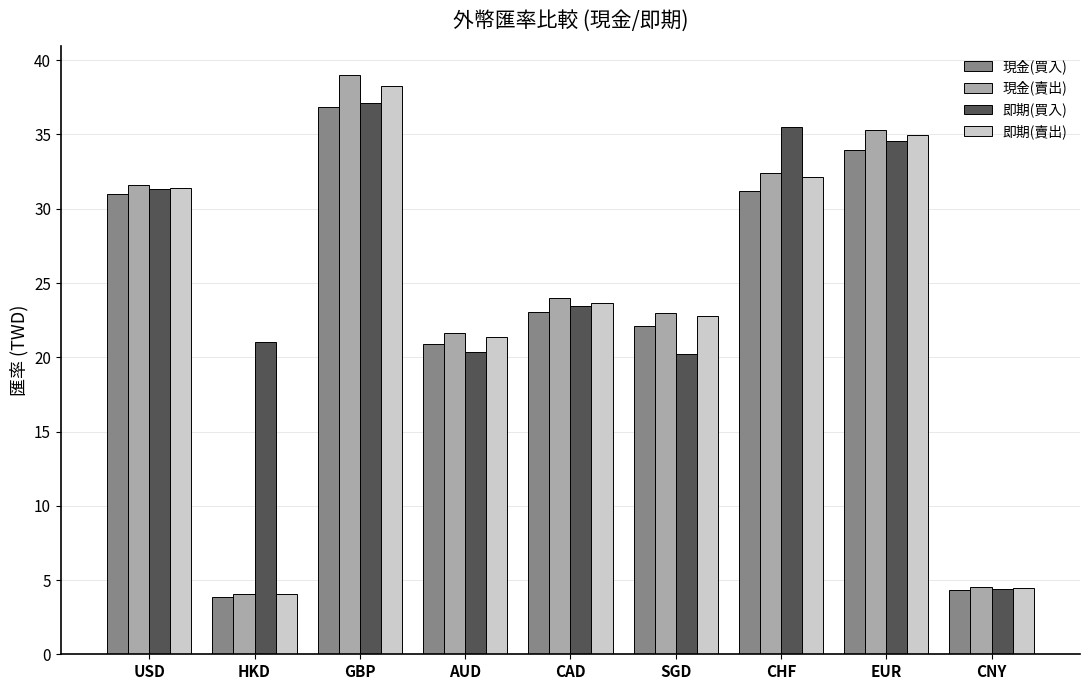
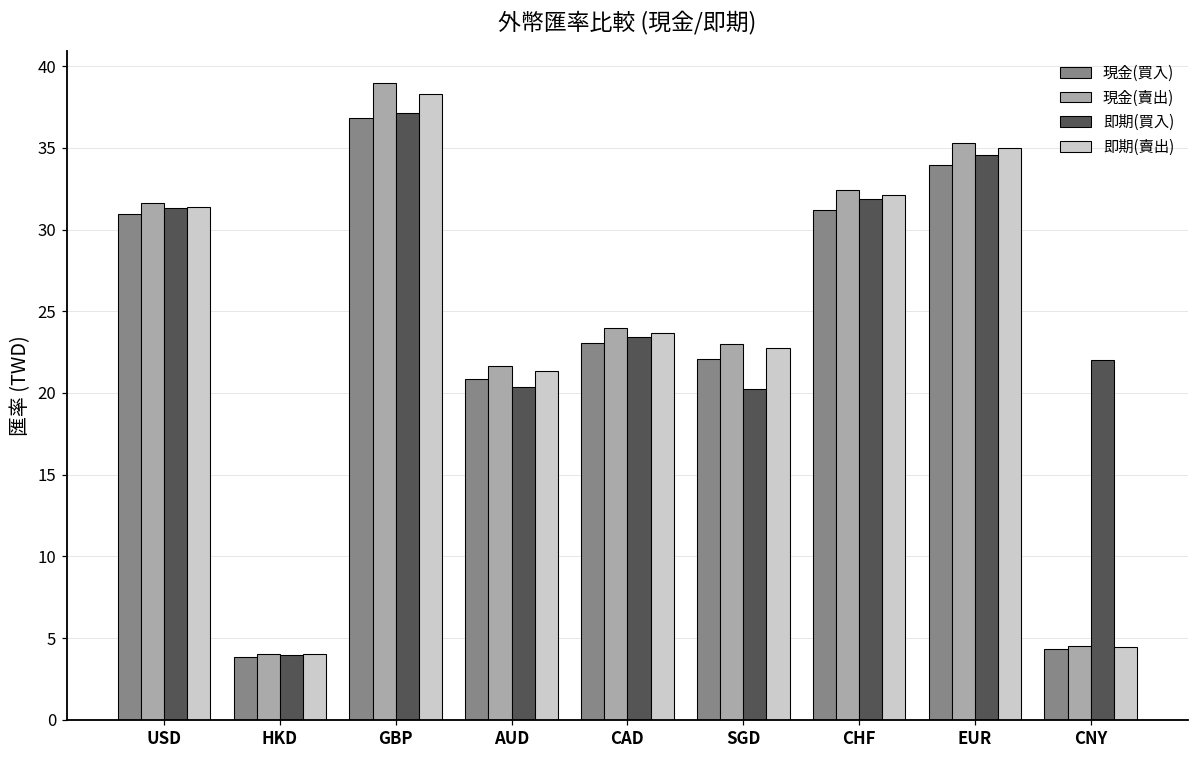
即期(買入), HKD: 21.0 -> 4.0
即期(買入), CHF: 35.5 -> 31.9
即期(買入), CNY: 4.4 -> 22.0
